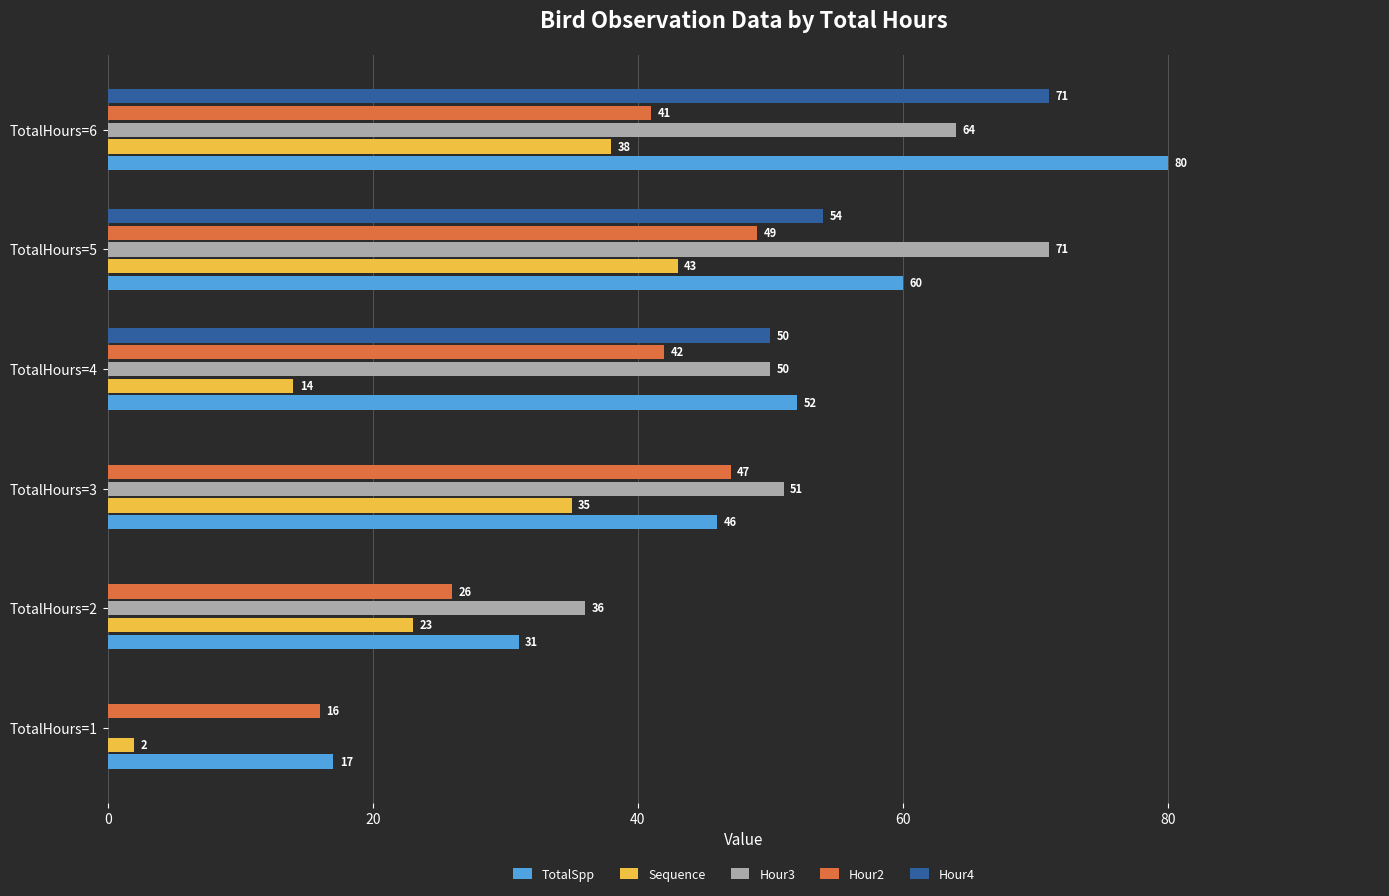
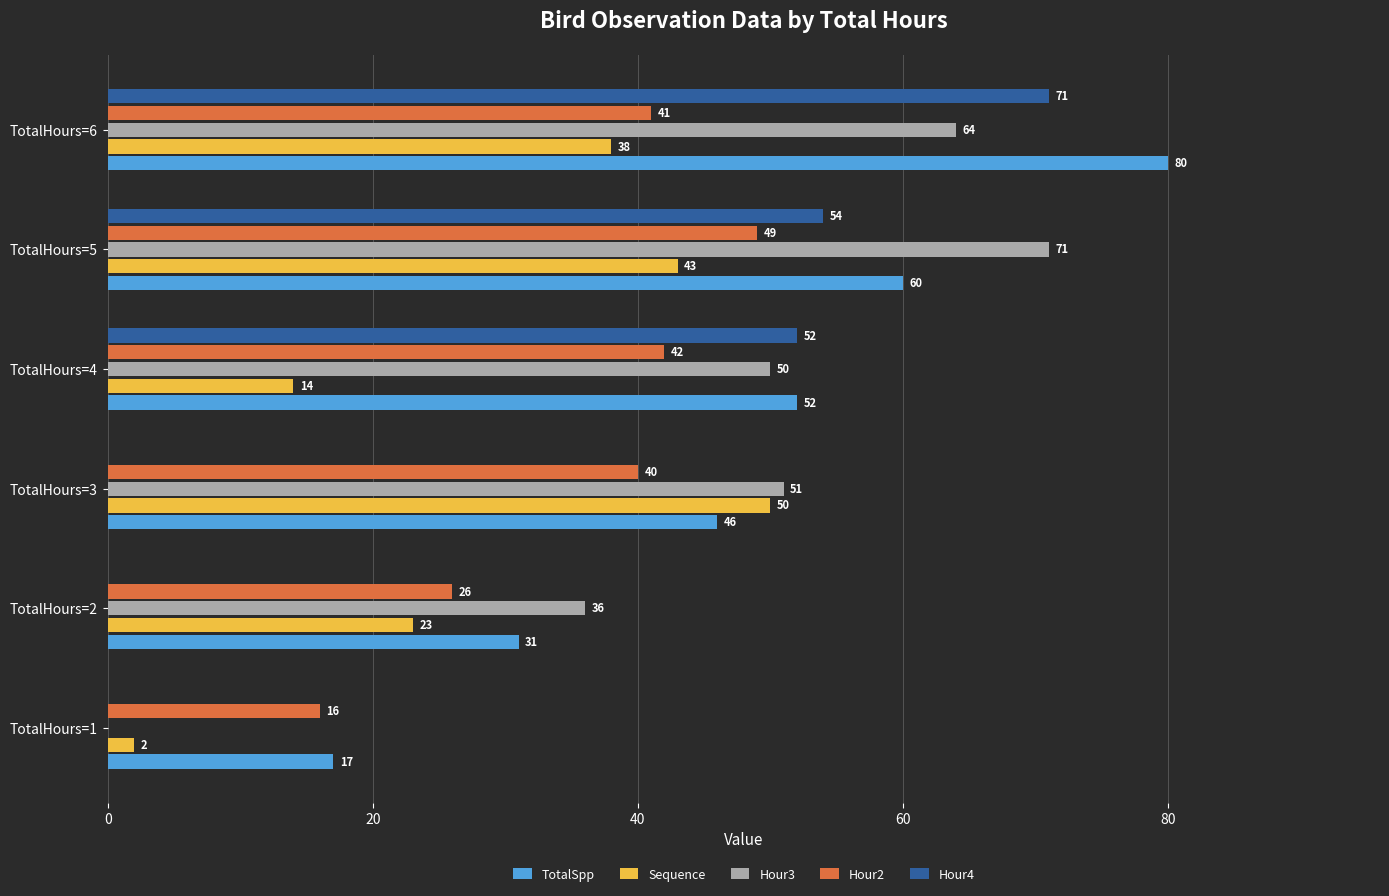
Hour4, TotalHours=4: 50 -> 52
Hour2, TotalHours=3: 47 -> 40
Sequence, TotalHours=3: 35 -> 50
